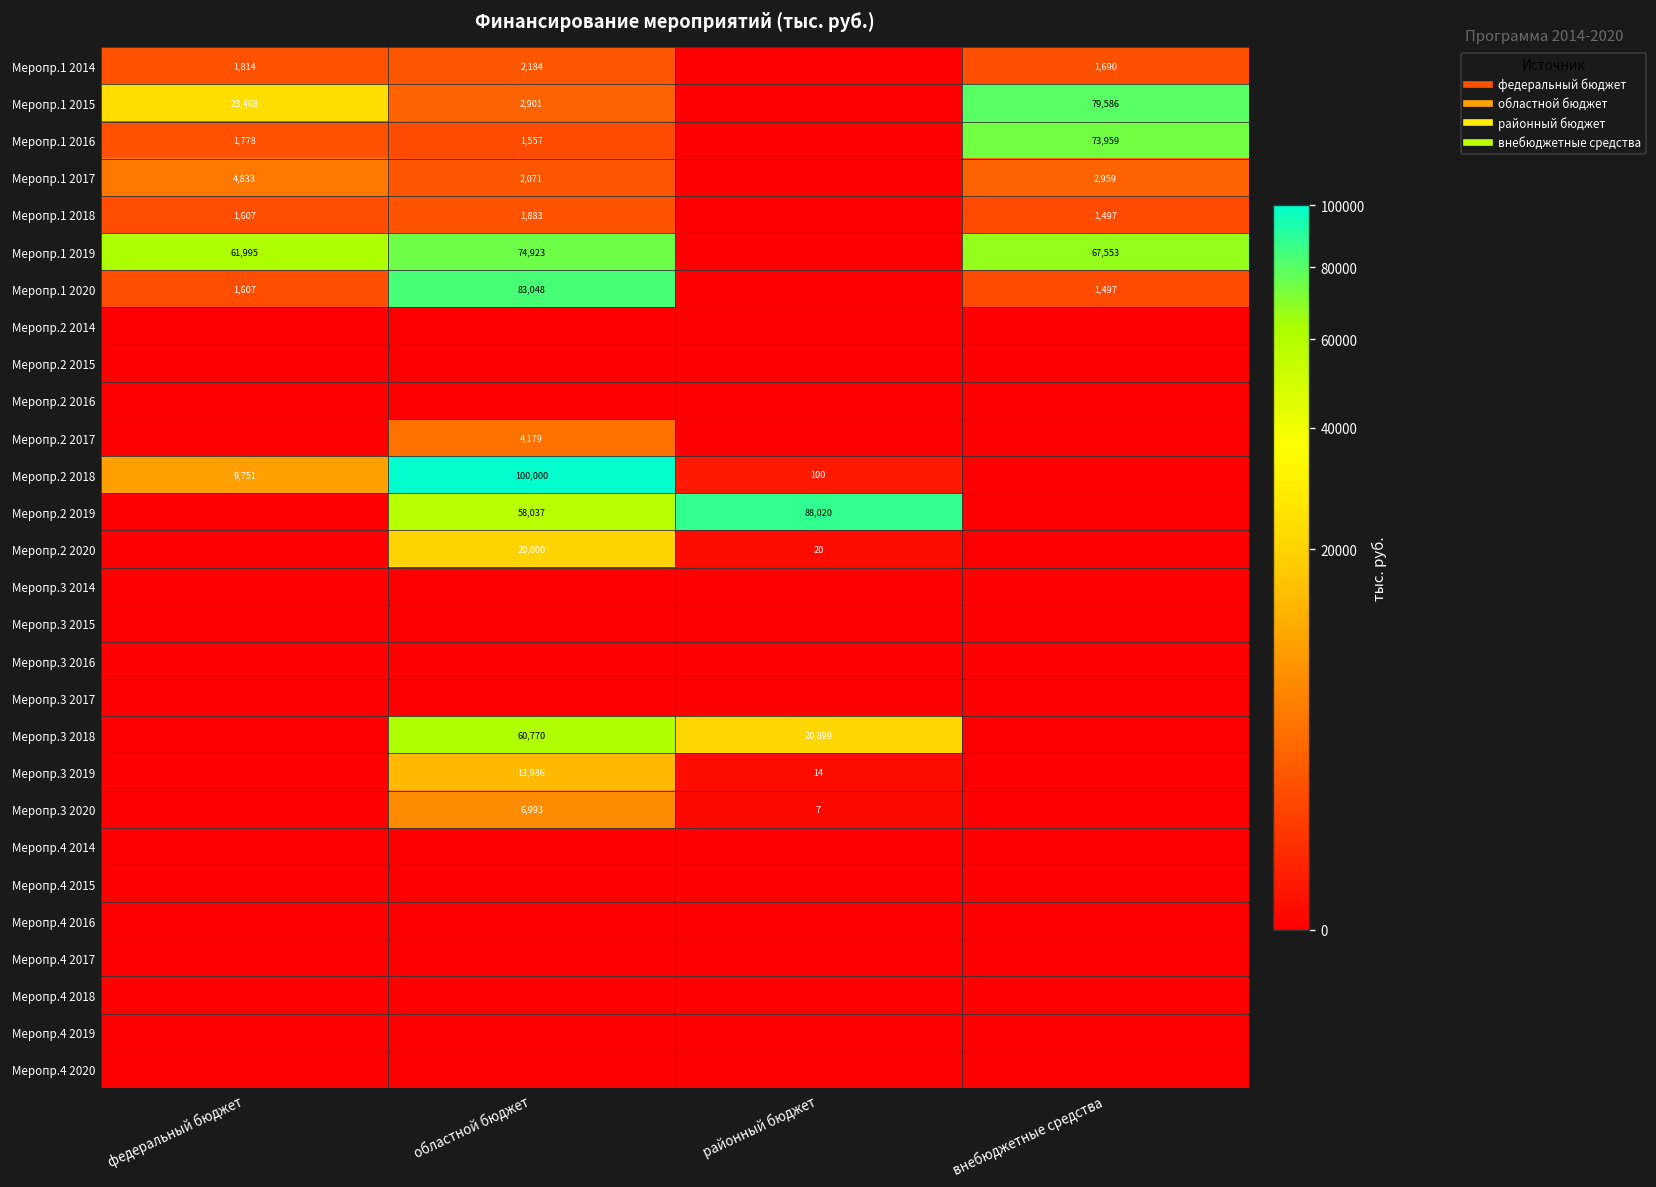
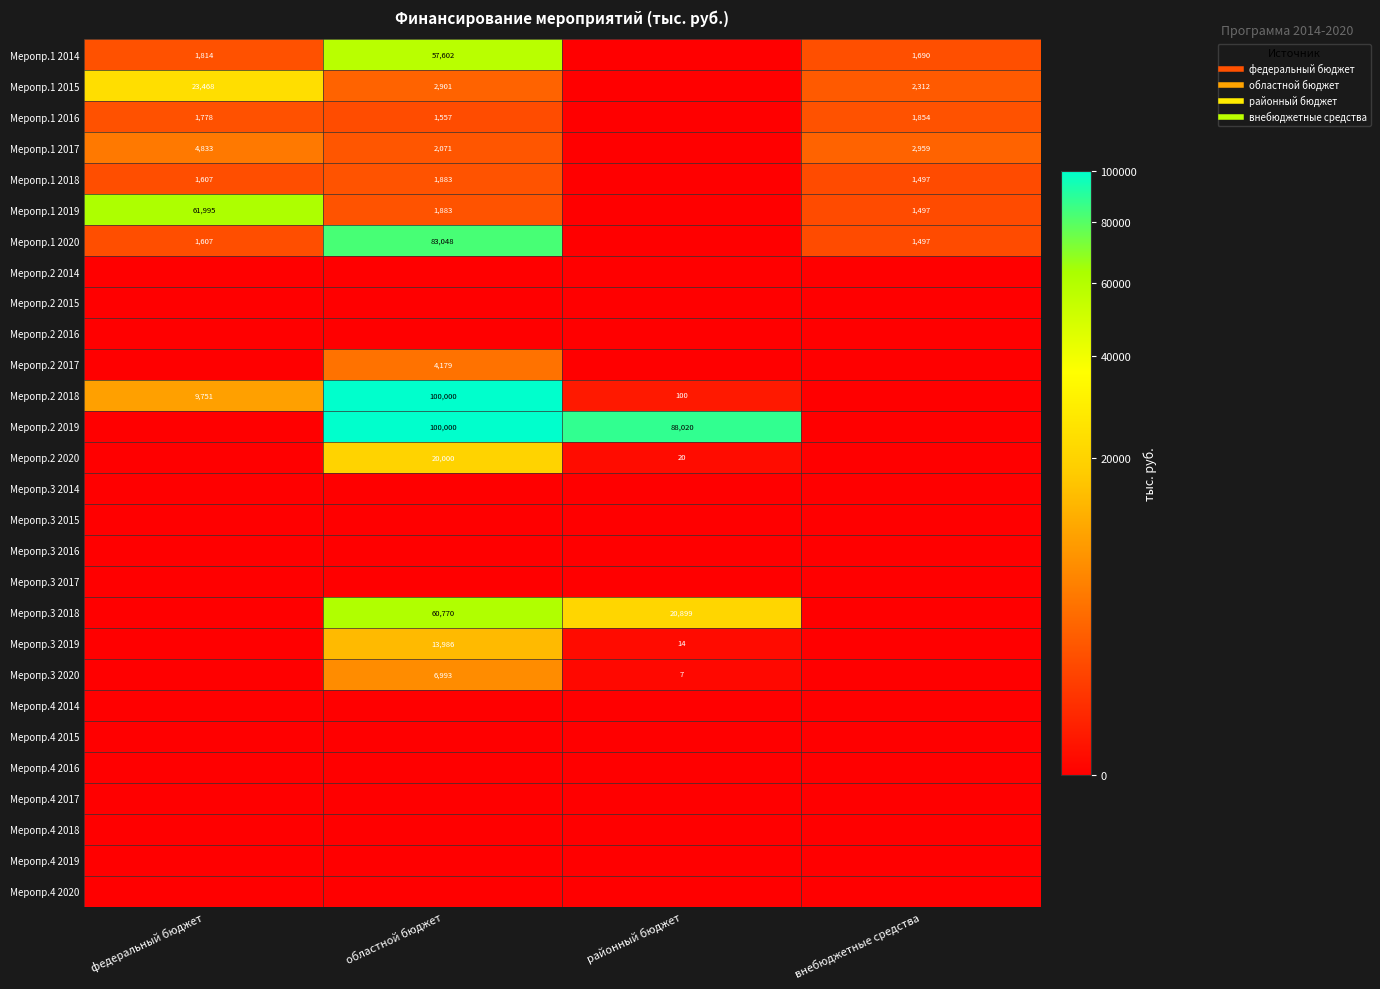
Меропр.1 2014, областной бюджет: 2,184 -> 57,602
Меропр.1 2015, внебюджетные средства: 79,586 -> 2,312
Меропр.1 2016, внебюджетные средства: 73,959 -> 1,854
Меропр.1 2019, областной бюджет: 74,923 -> 1,883
Меропр.1 2019, внебюджетные средства: 67,553 -> 1,497
Меропр.2 2019, областной бюджет: 58,037 -> 100,000
